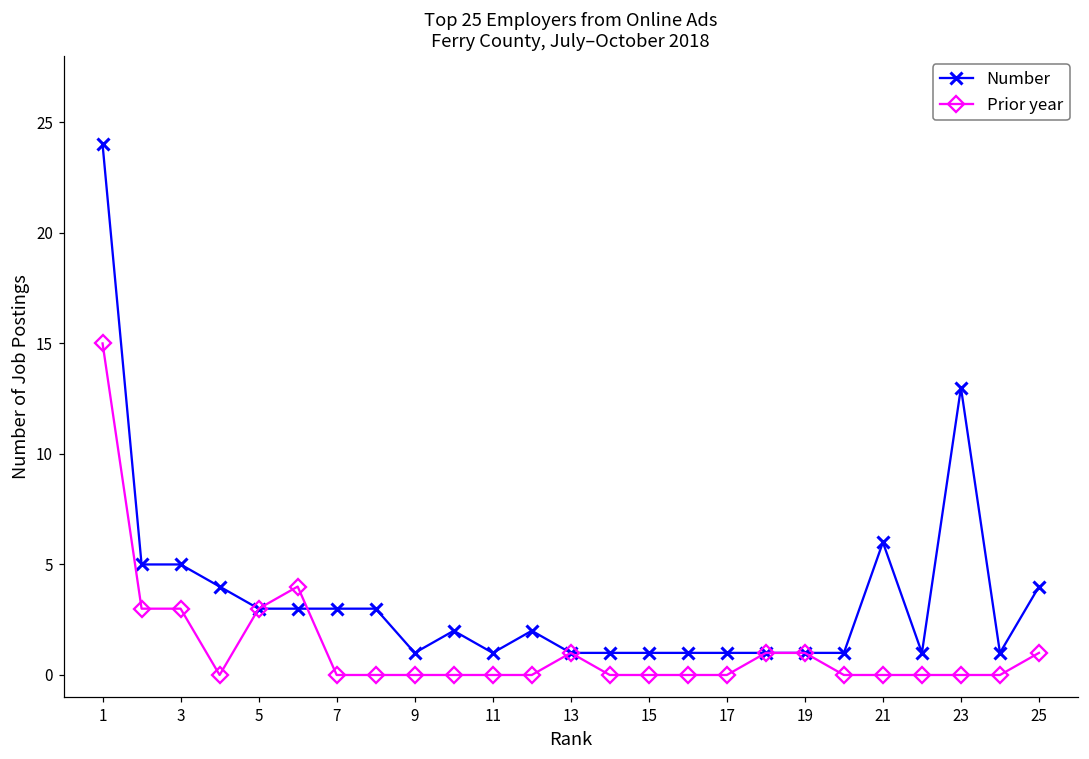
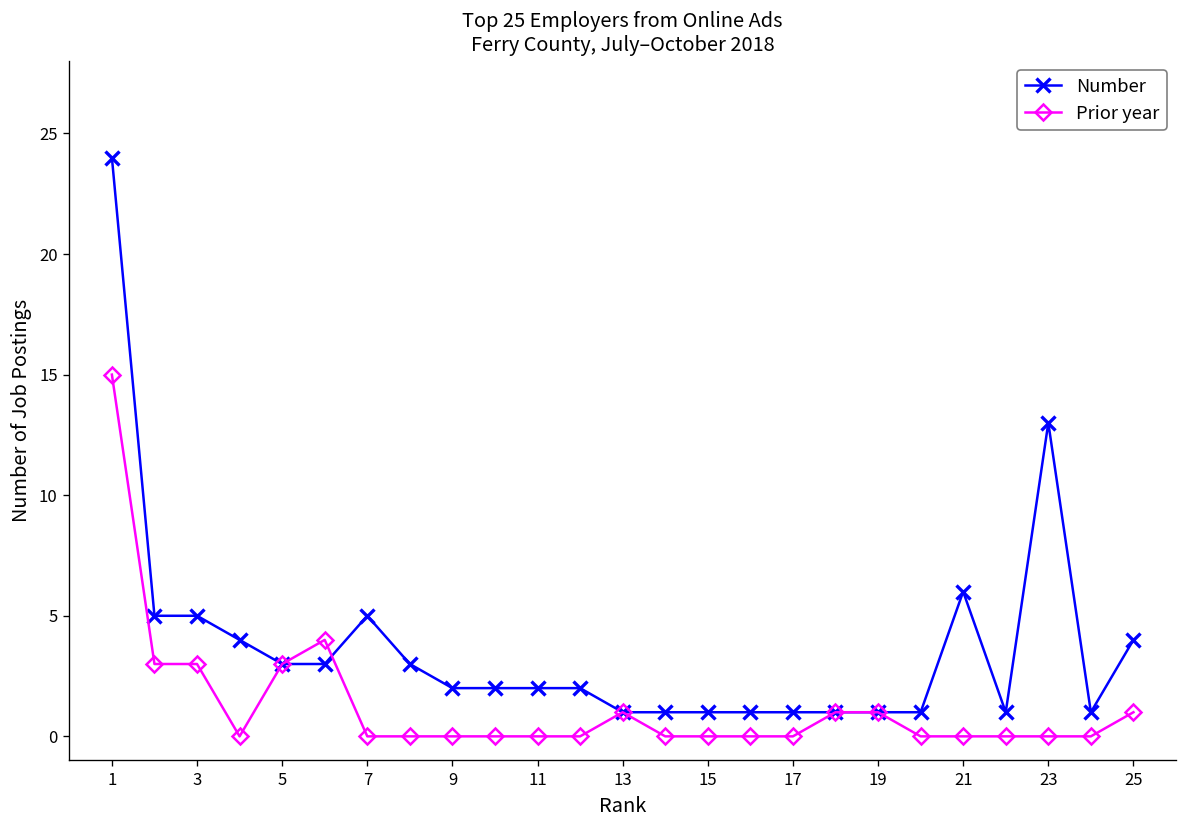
Number, 7: 3 -> 5
Number, 9: 1 -> 2
Number, 11: 1 -> 2
